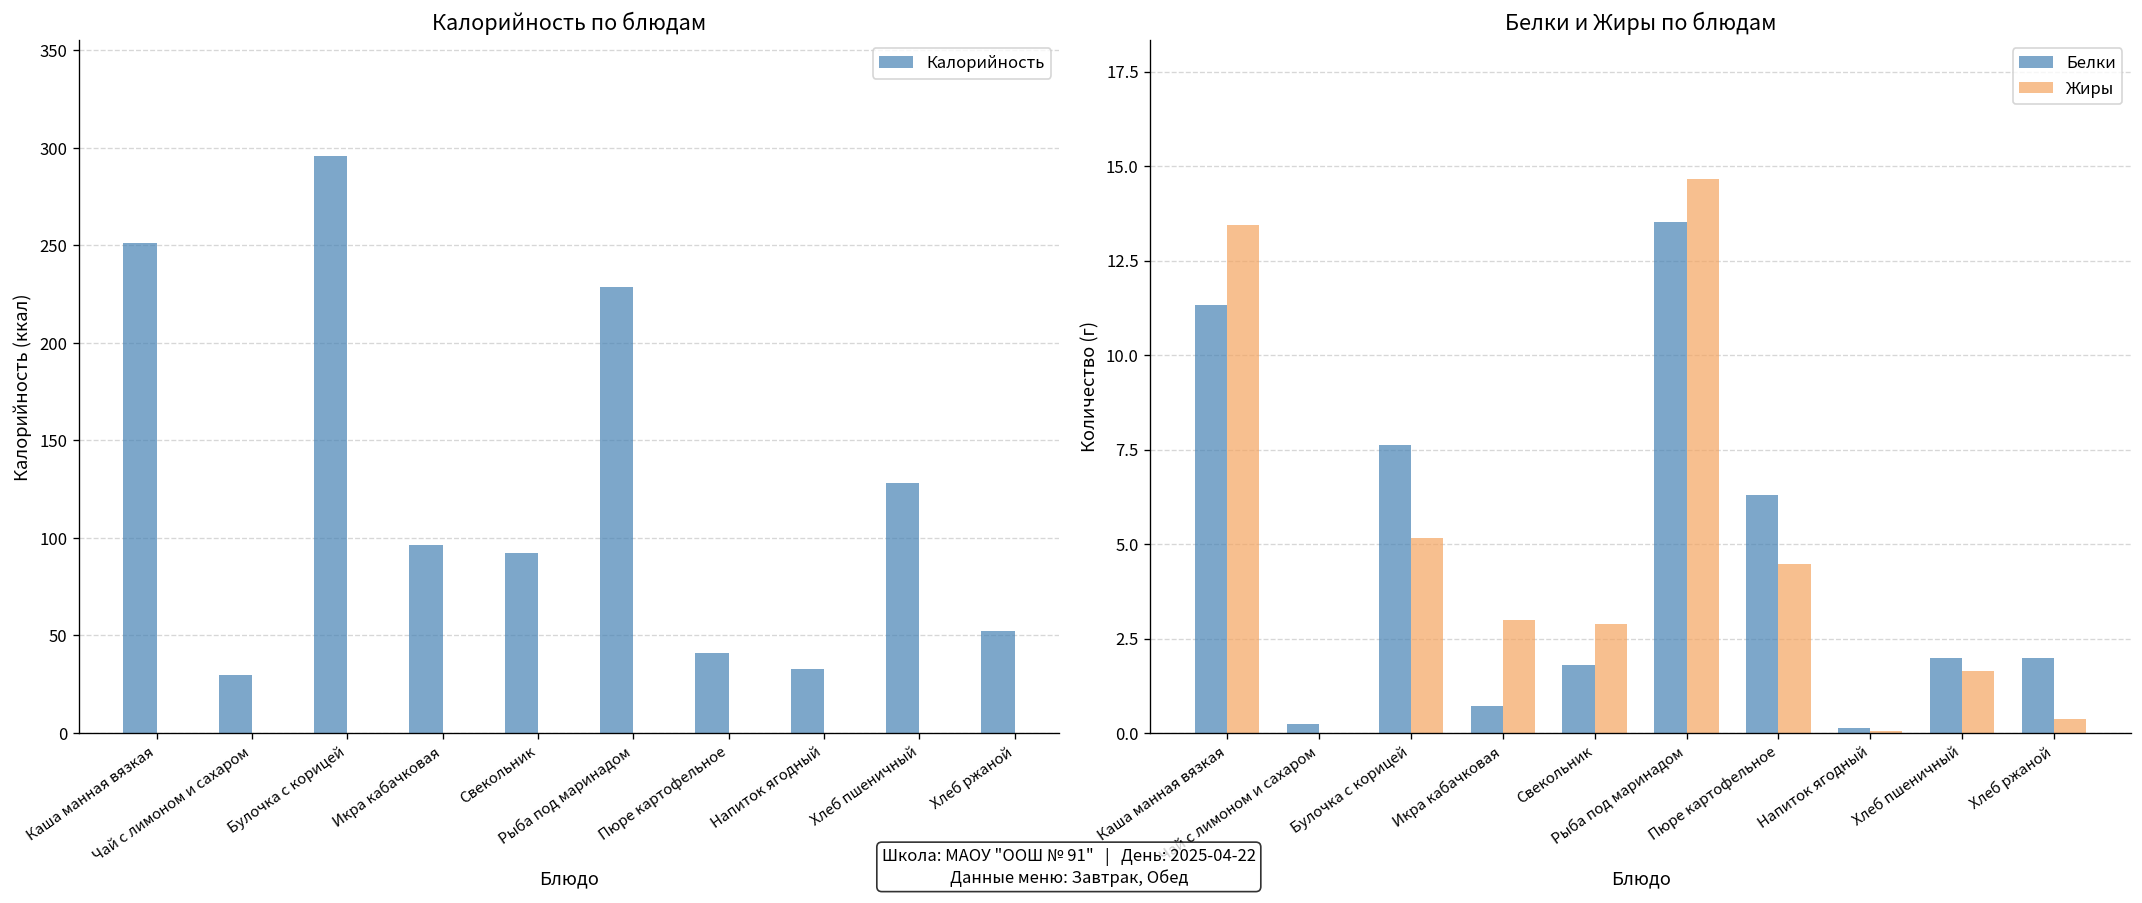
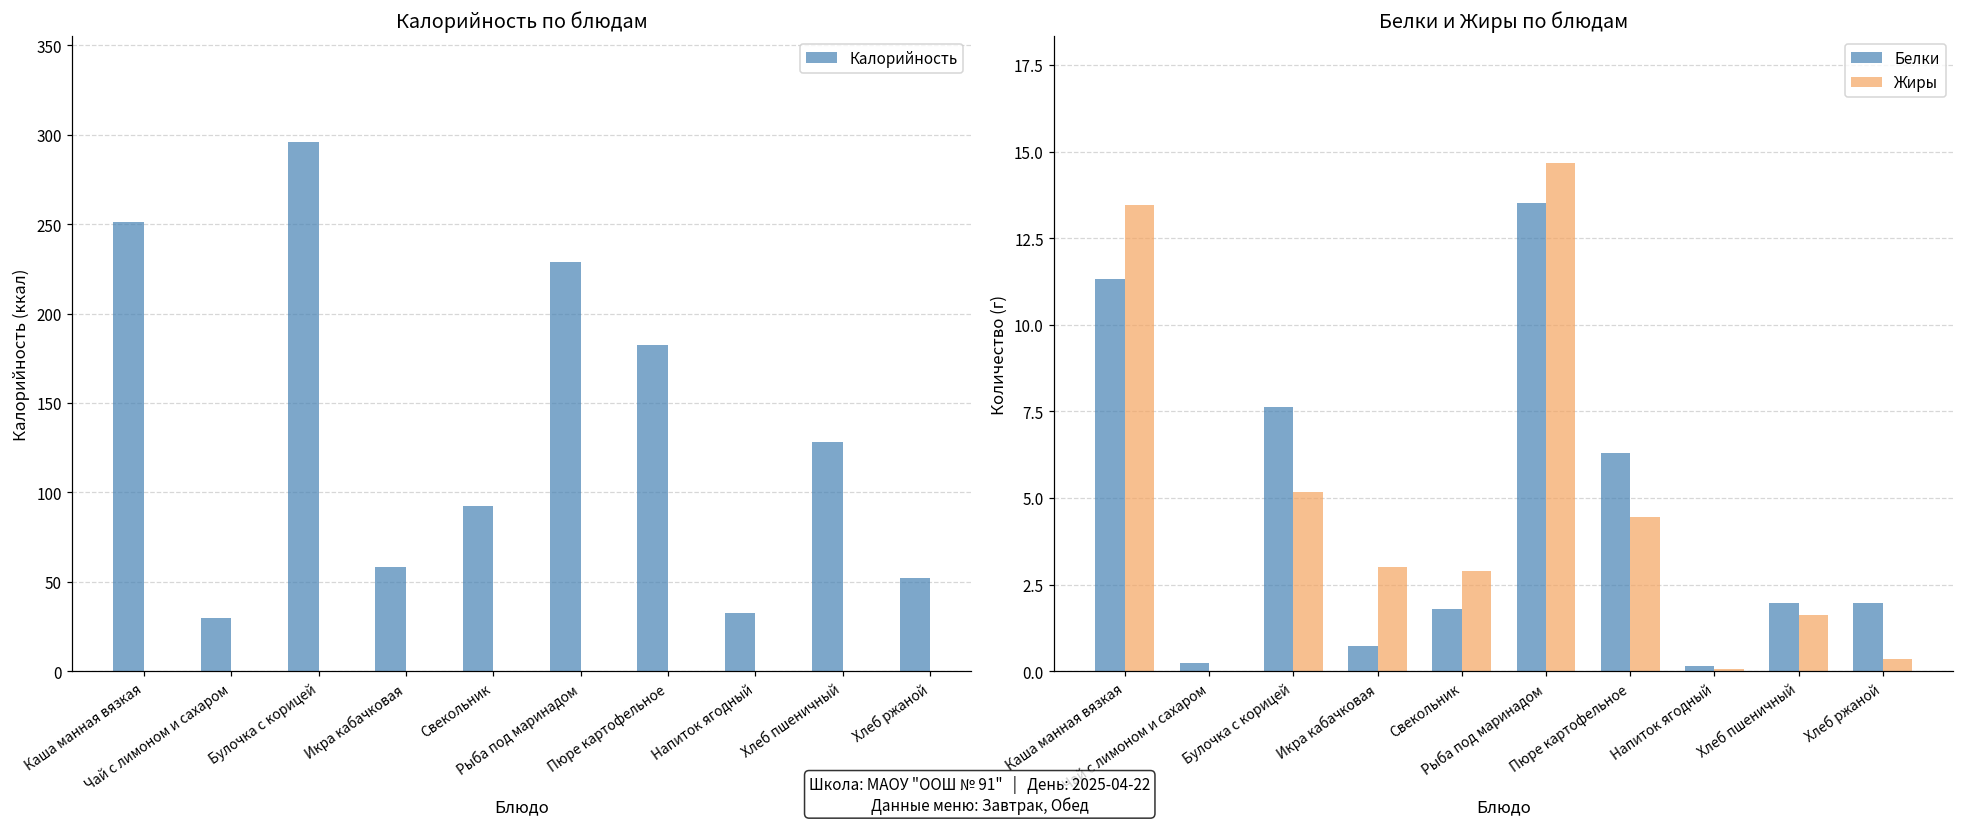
Калорийность по блюдам, Икра кабачковая: 96 -> 58
Калорийность по блюдам, Пюре картофельное: 41 -> 183
